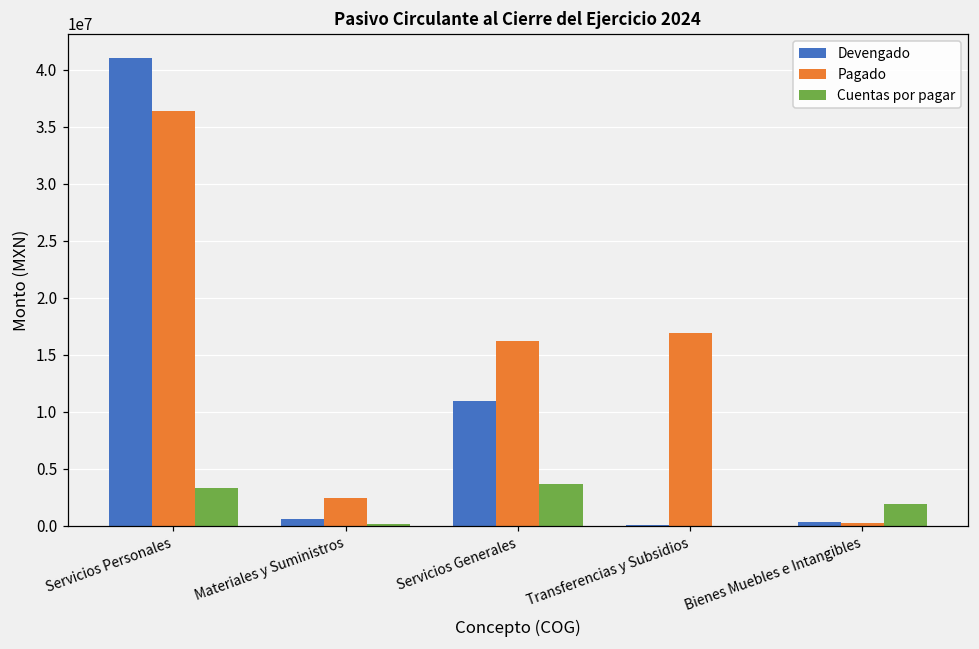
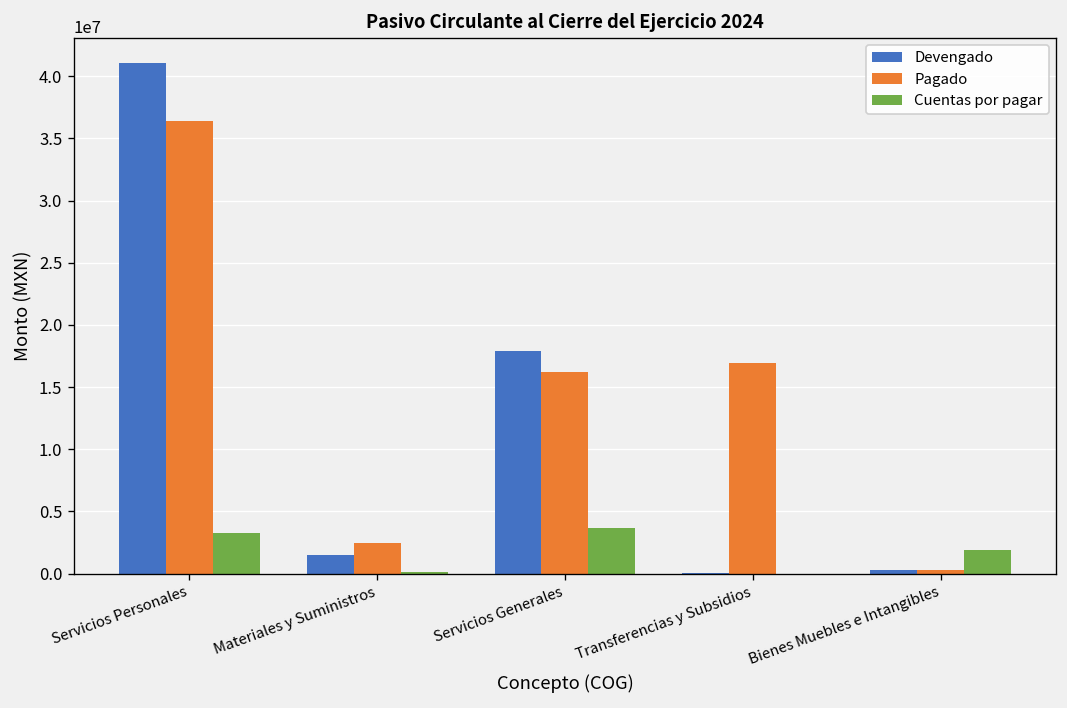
Devengado, Materiales y Suministros: 600000 -> 1500000
Devengado, Servicios Generales: 10900000 -> 17900000
